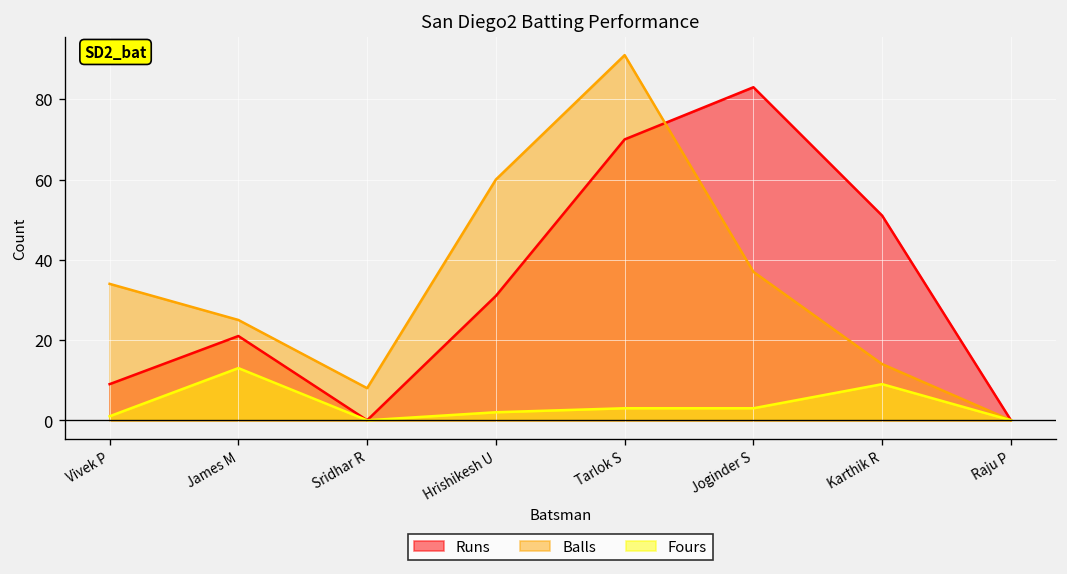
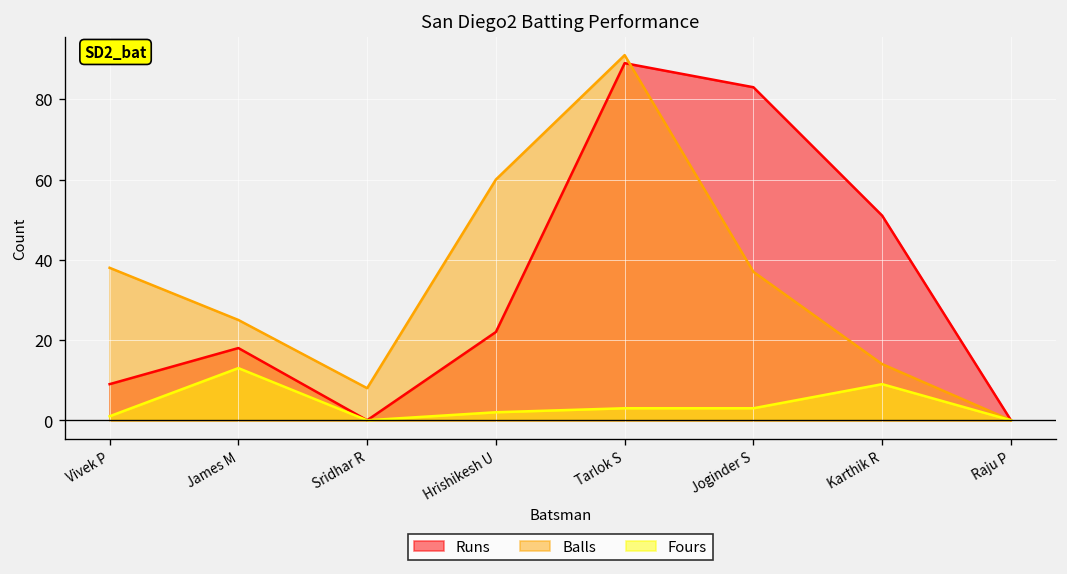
Balls, Vivek P: 34 -> 38
Runs, James M: 21 -> 18
Runs, Hrishikesh U: 31 -> 22
Runs, Tarlok S: 70 -> 89
